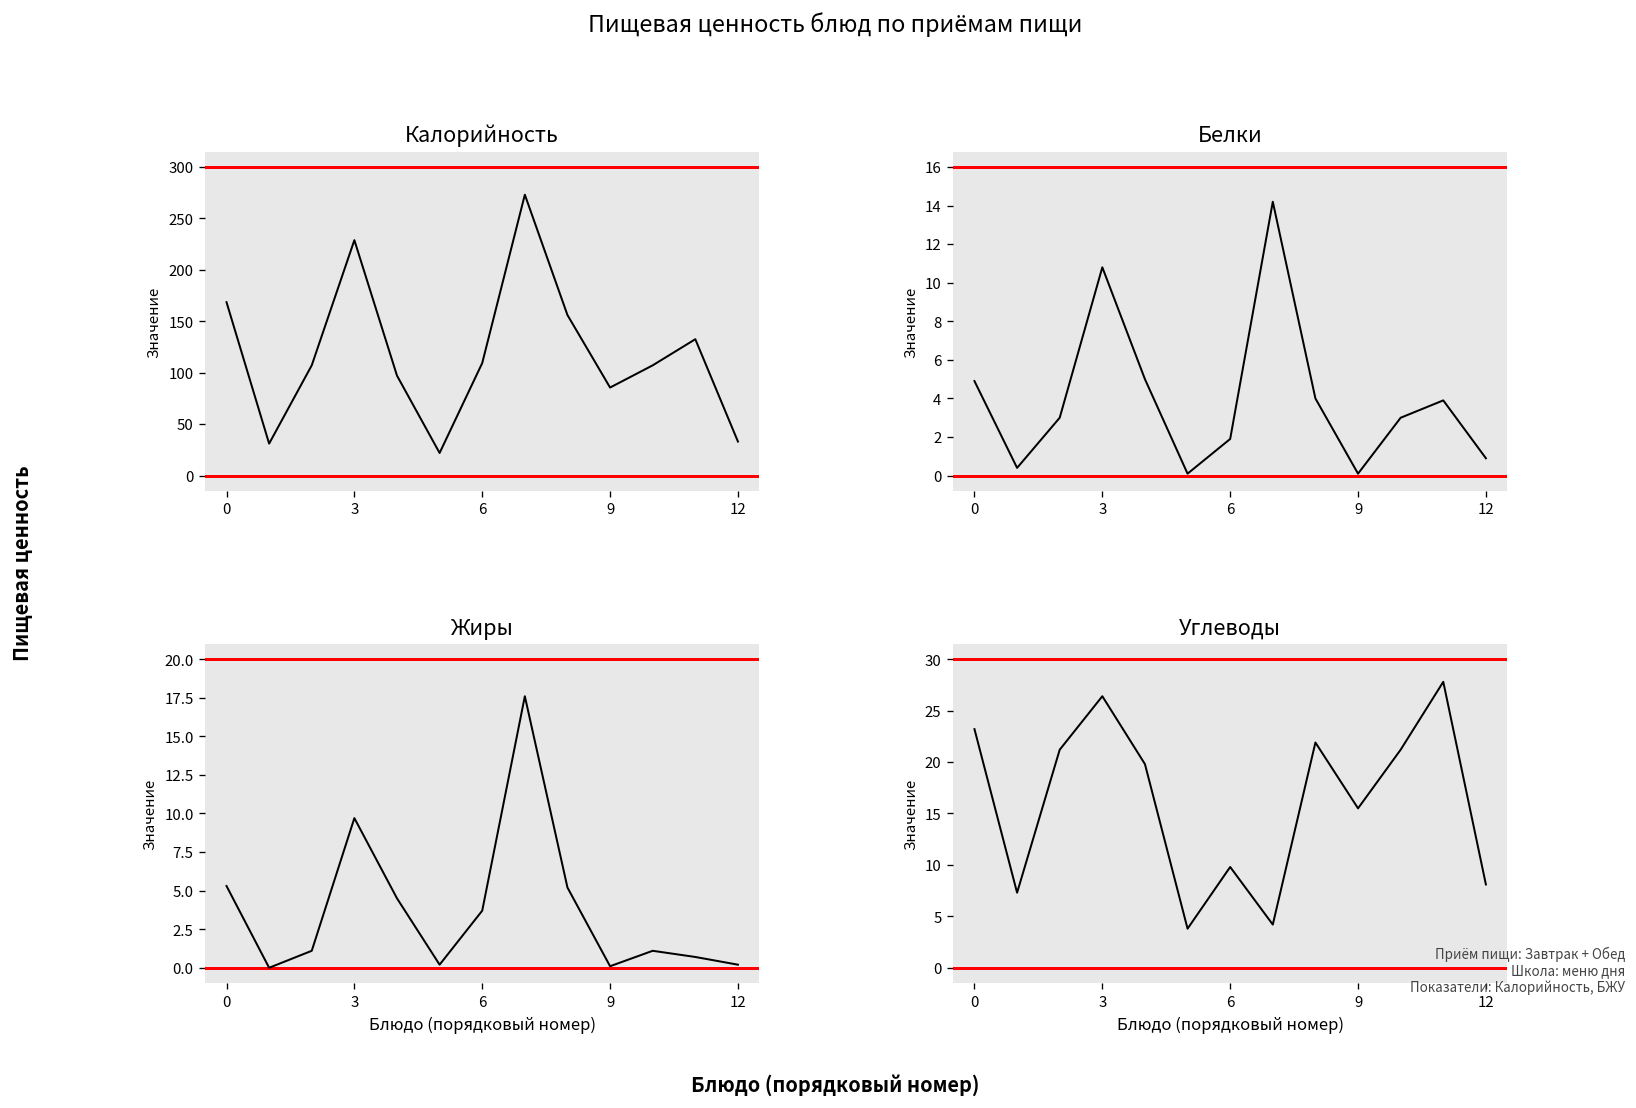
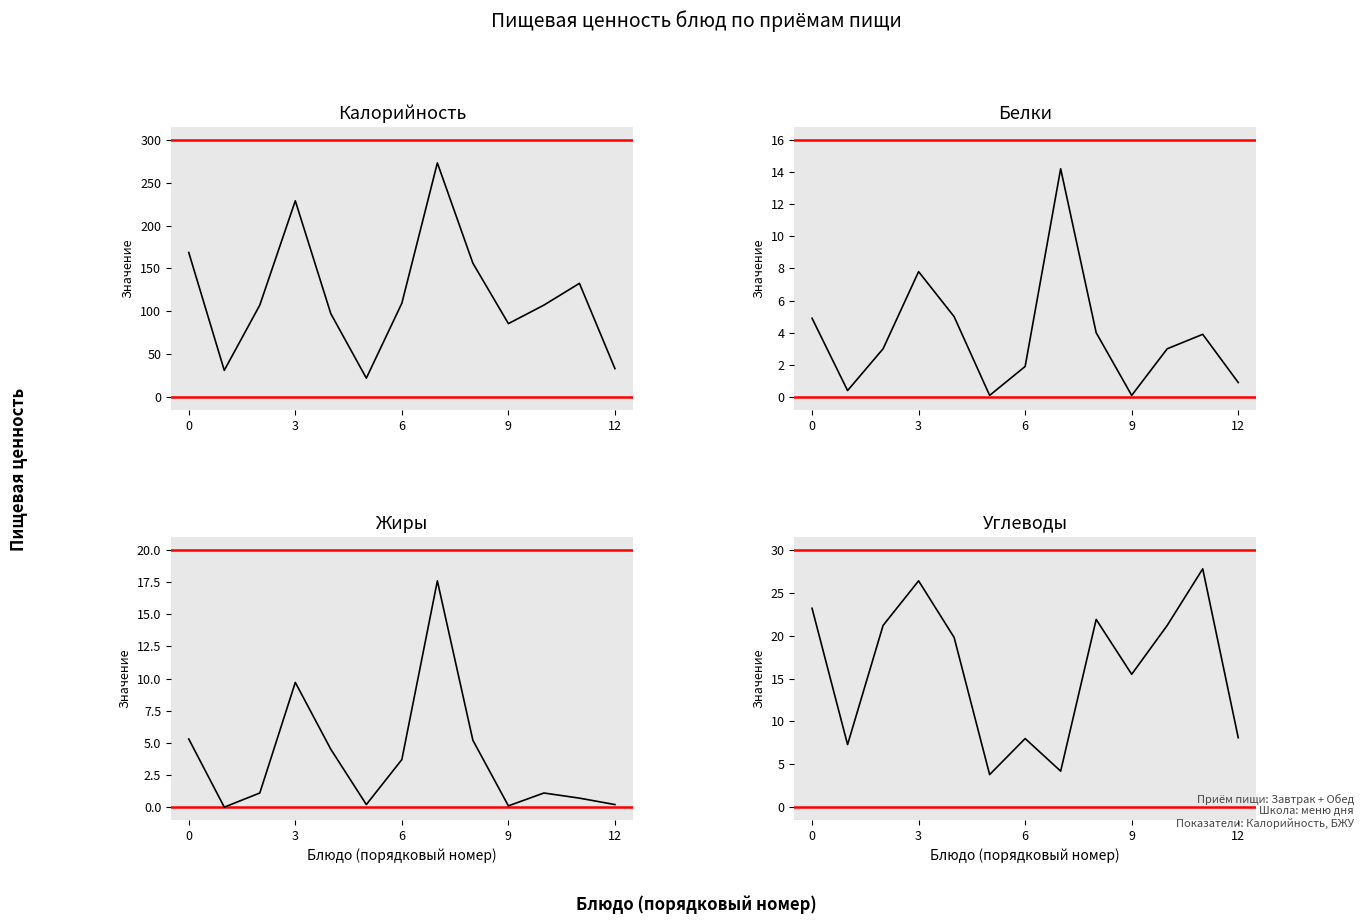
Белки, 3: 10.8 -> 7.8
Углеводы, 6: 10 -> 8
